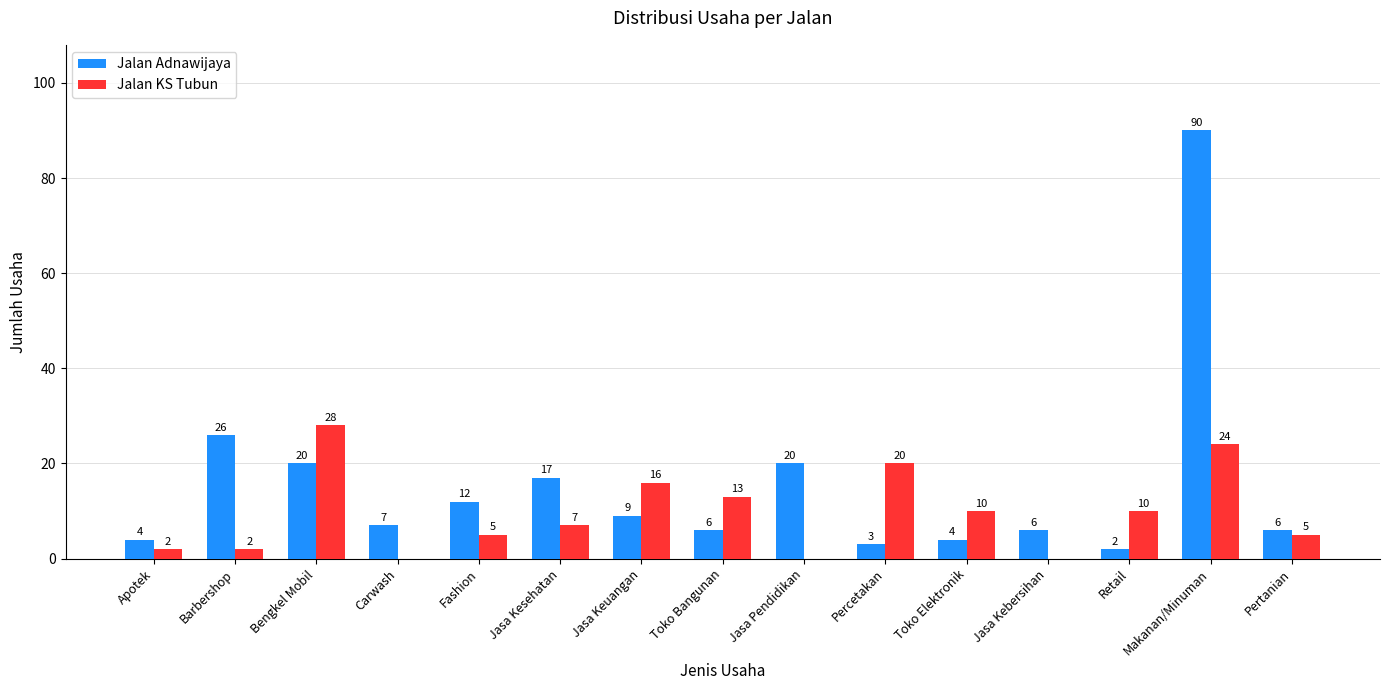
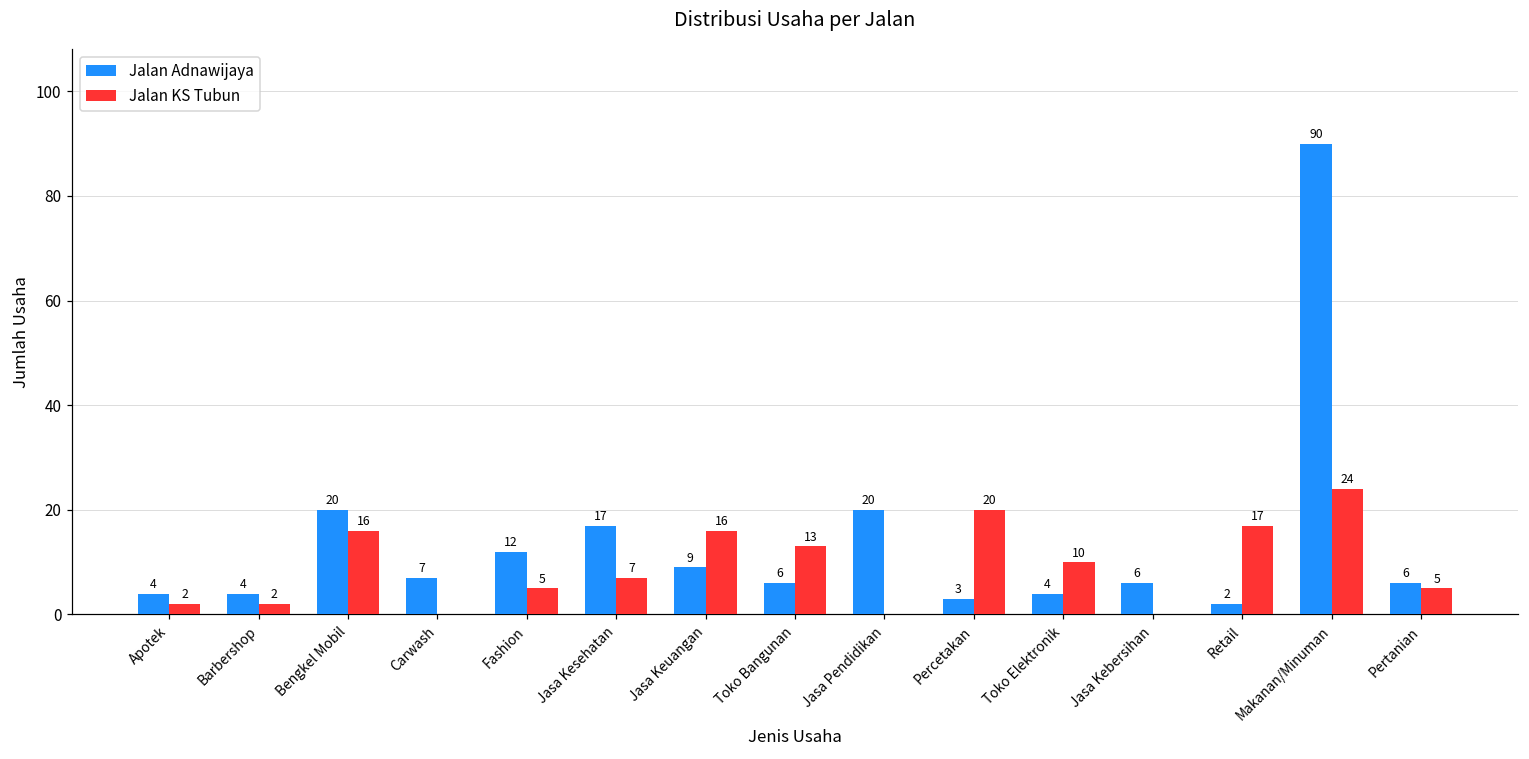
Jalan Adnawijaya, Barbershop: 26 -> 4
Jalan KS Tubun, Bengkel Mobil: 28 -> 16
Jalan KS Tubun, Retail: 10 -> 17
